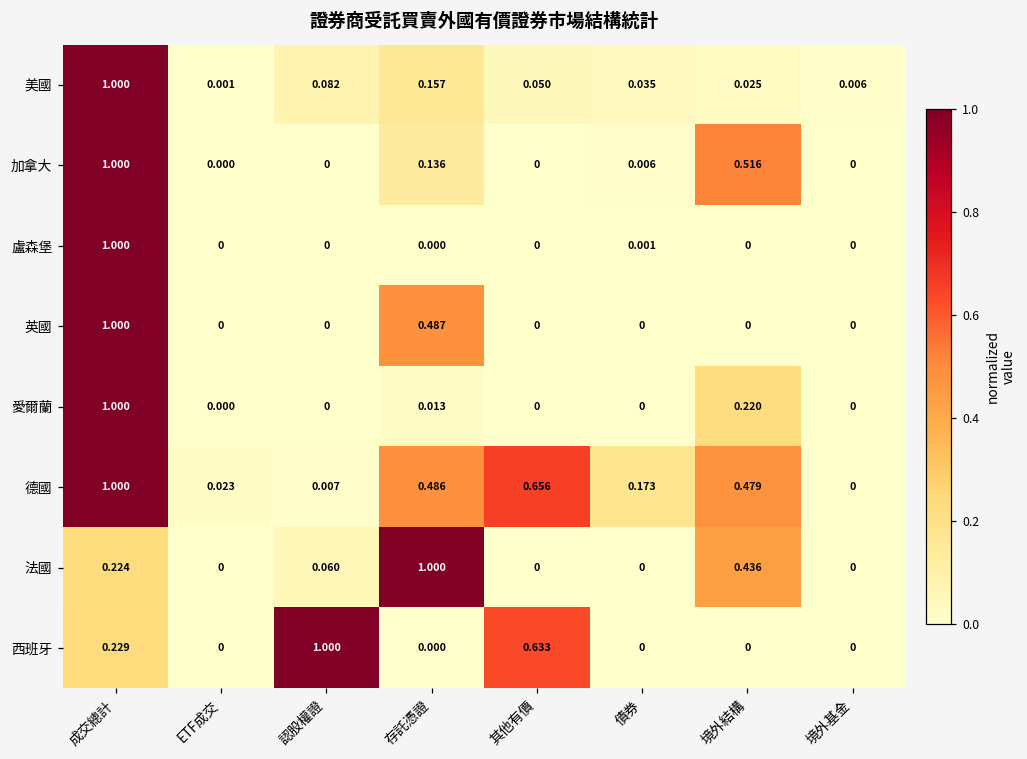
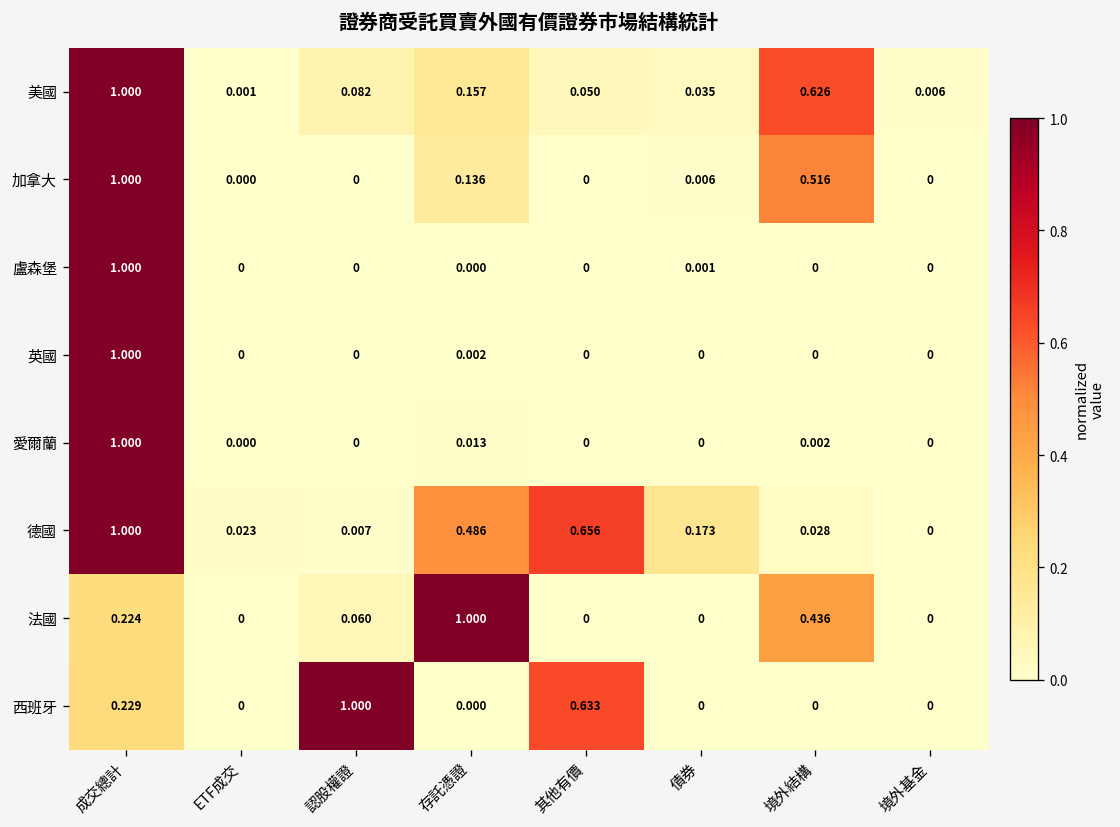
美國, 境外結構: 0.025 -> 0.626
英國, 存託憑證: 0.487 -> 0.002
愛爾蘭, 境外結構: 0.220 -> 0.002
德國, 境外結構: 0.479 -> 0.028
